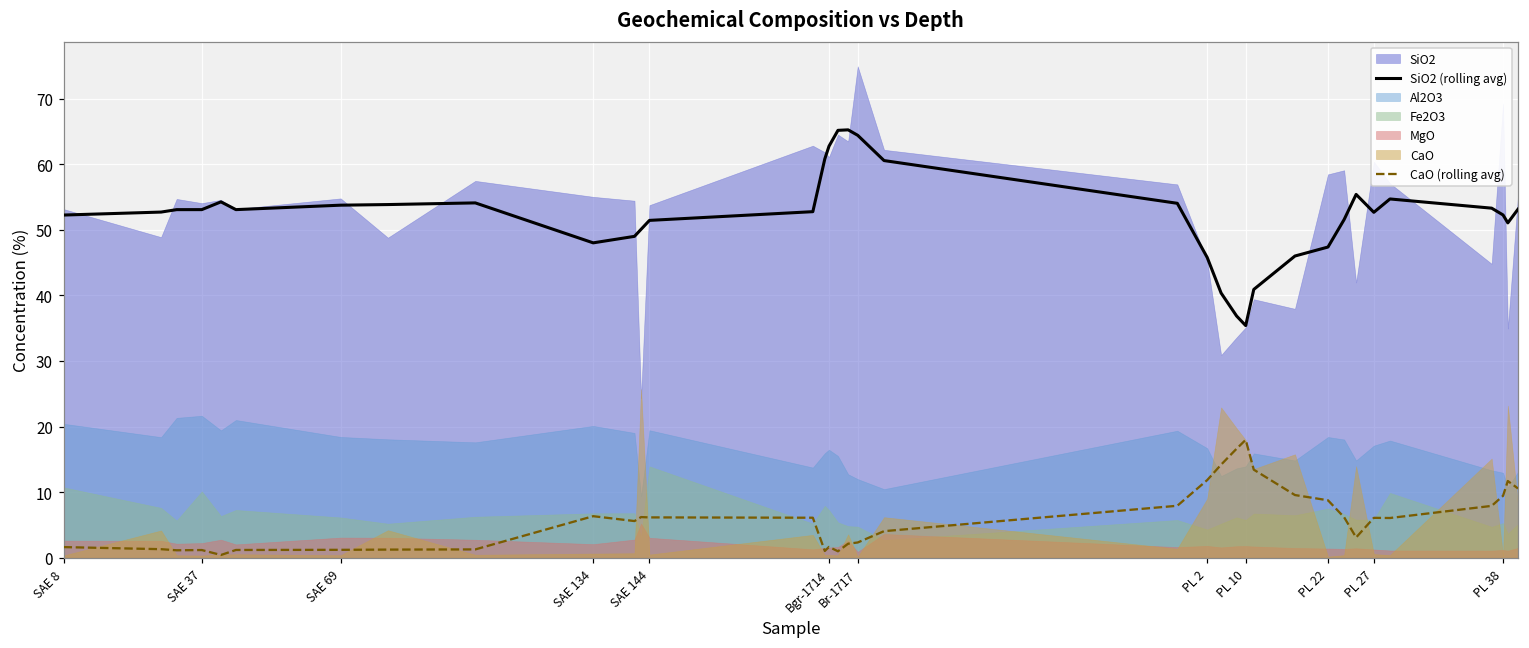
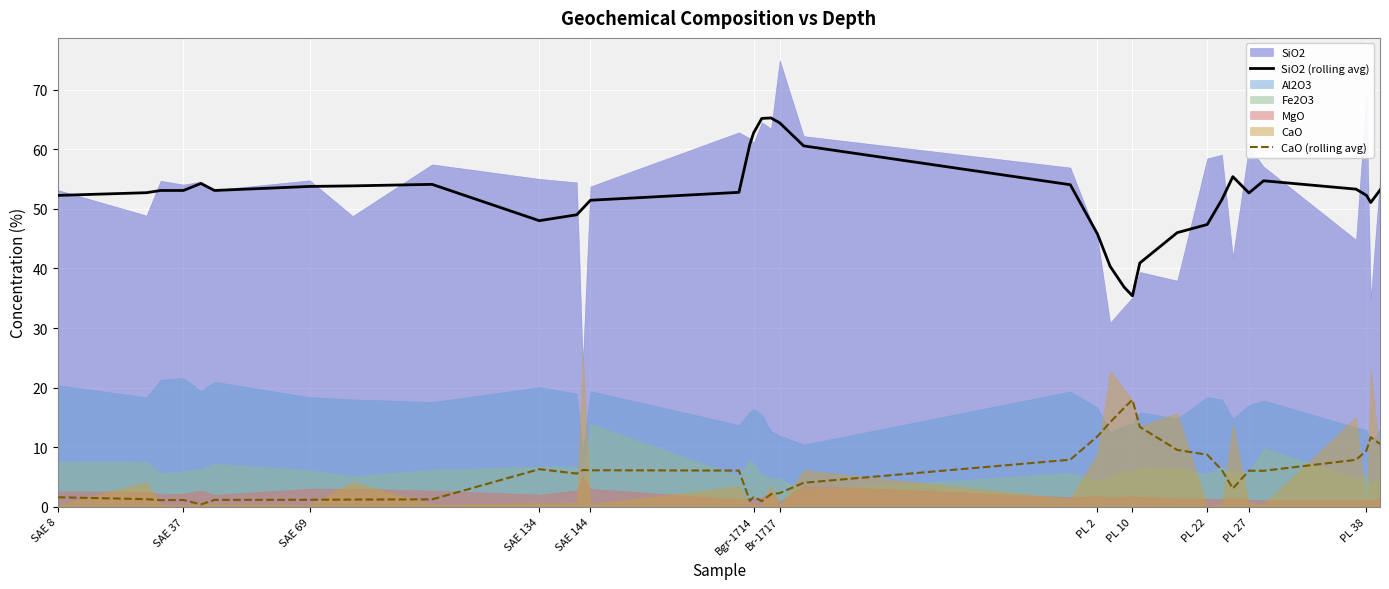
Fe2O3, SAE 8: 11 -> 8
Fe2O3, SAE 37: 10 -> 6
Fe2O3, PL 22: 7 -> 6
